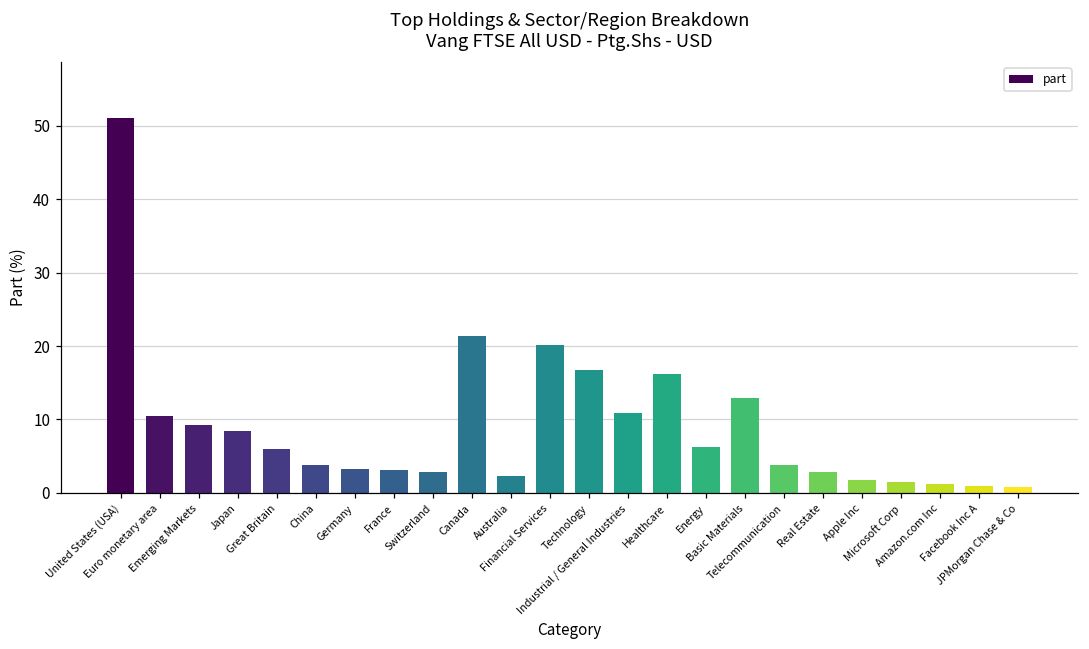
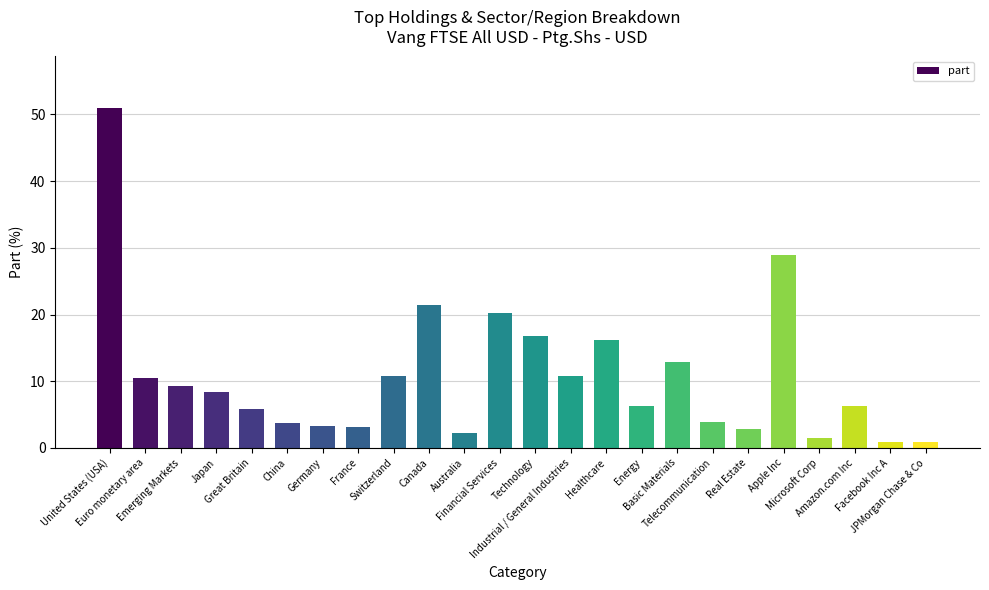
Switzerland: 3 -> 11
Apple Inc: 2 -> 29
Amazon.com Inc: 1 -> 6
